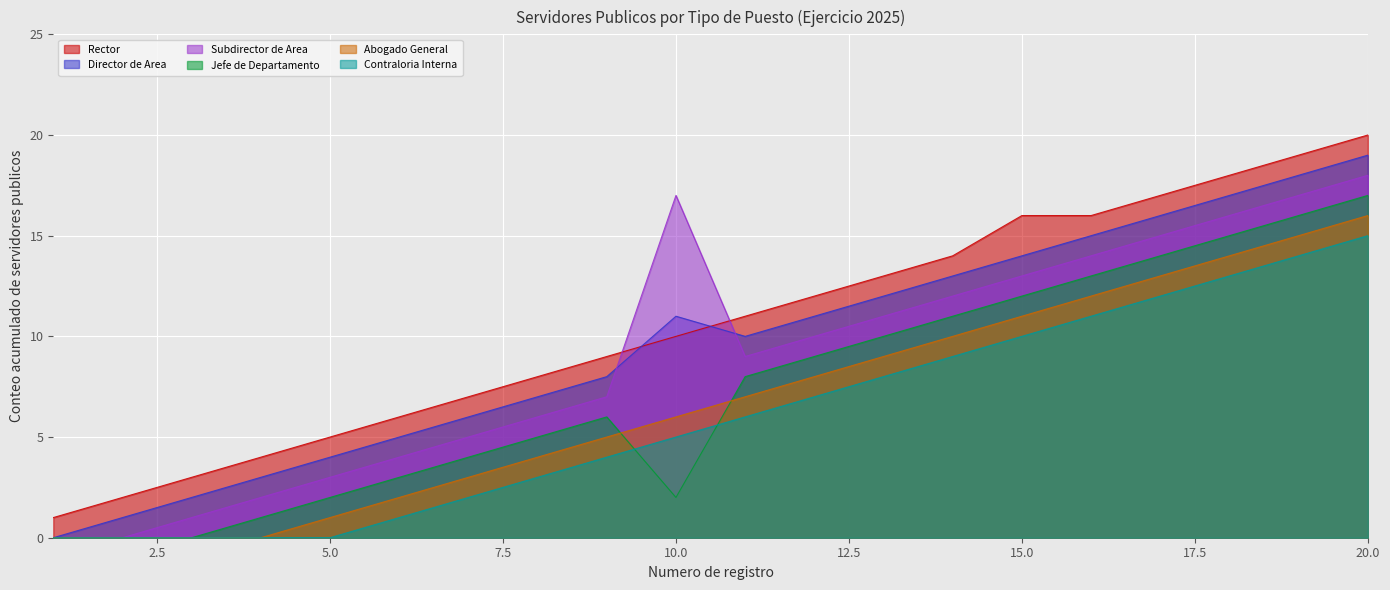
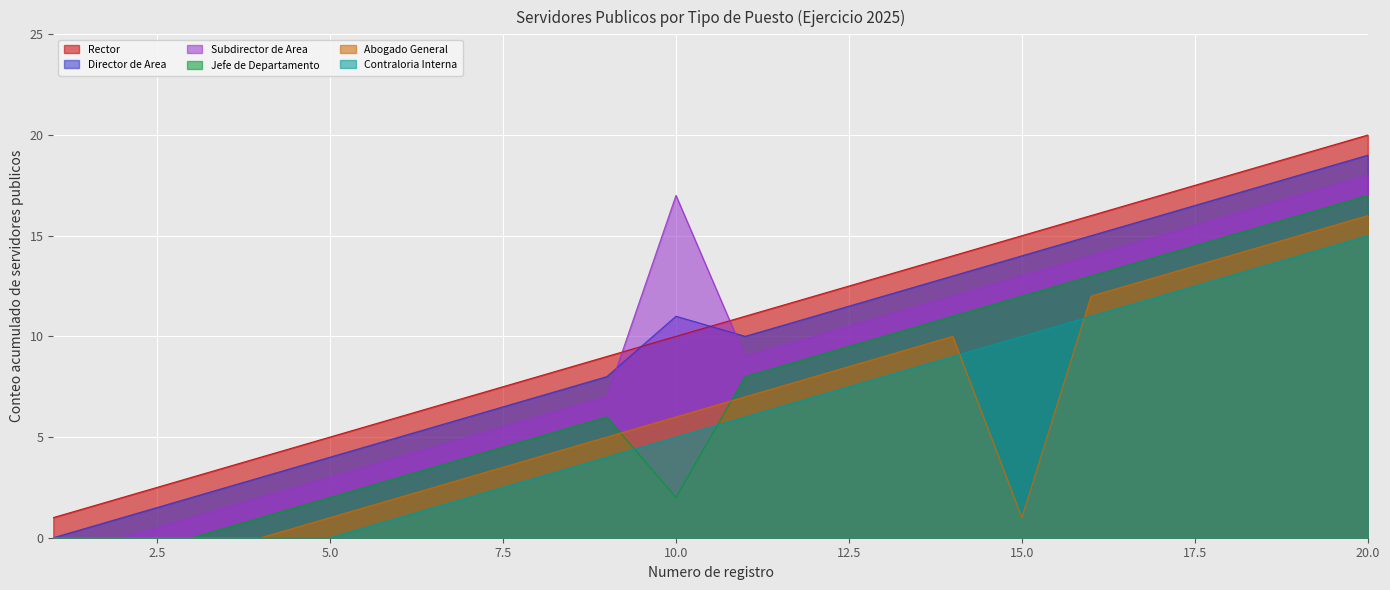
Rector, 15.0: 16 -> 15
Abogado General, 15.0: 11 -> 1
